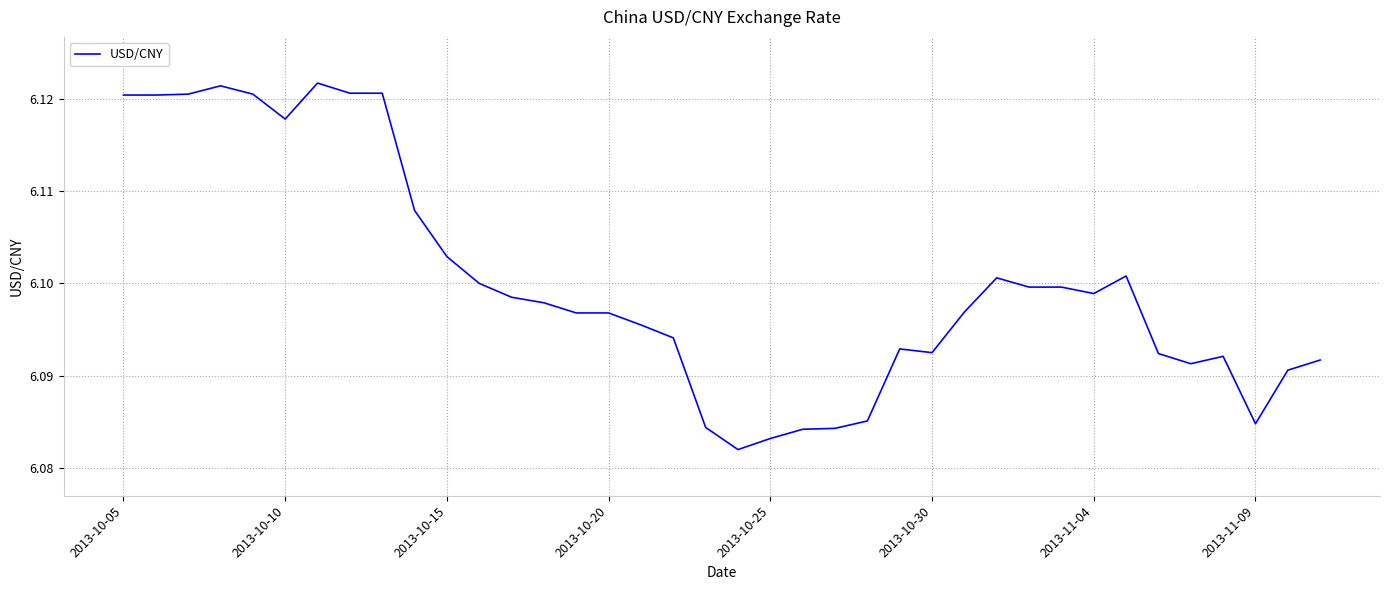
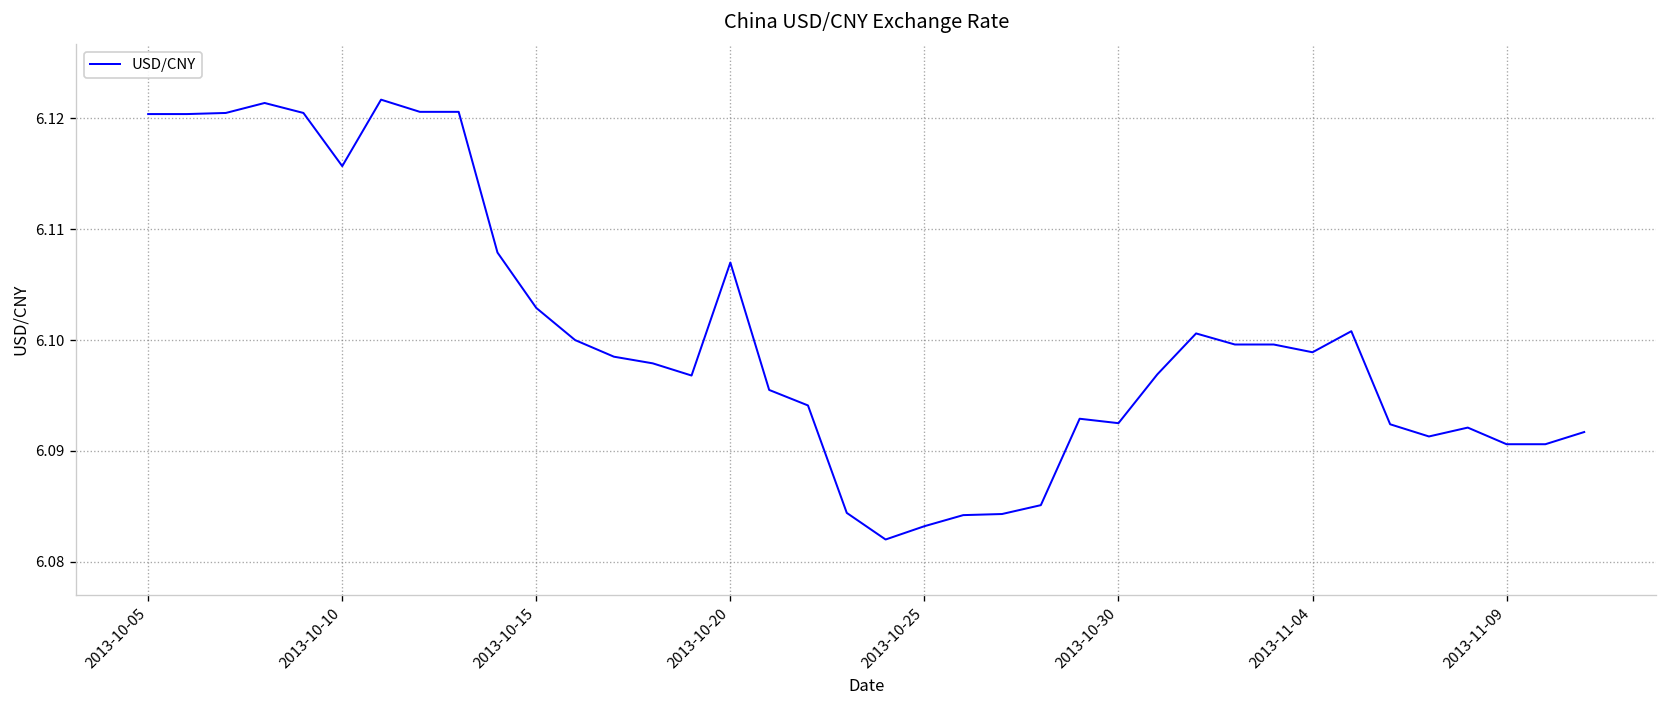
2013-10-10: 6.118 -> 6.116
2013-10-20: 6.097 -> 6.107
2013-11-09: 6.085 -> 6.091
